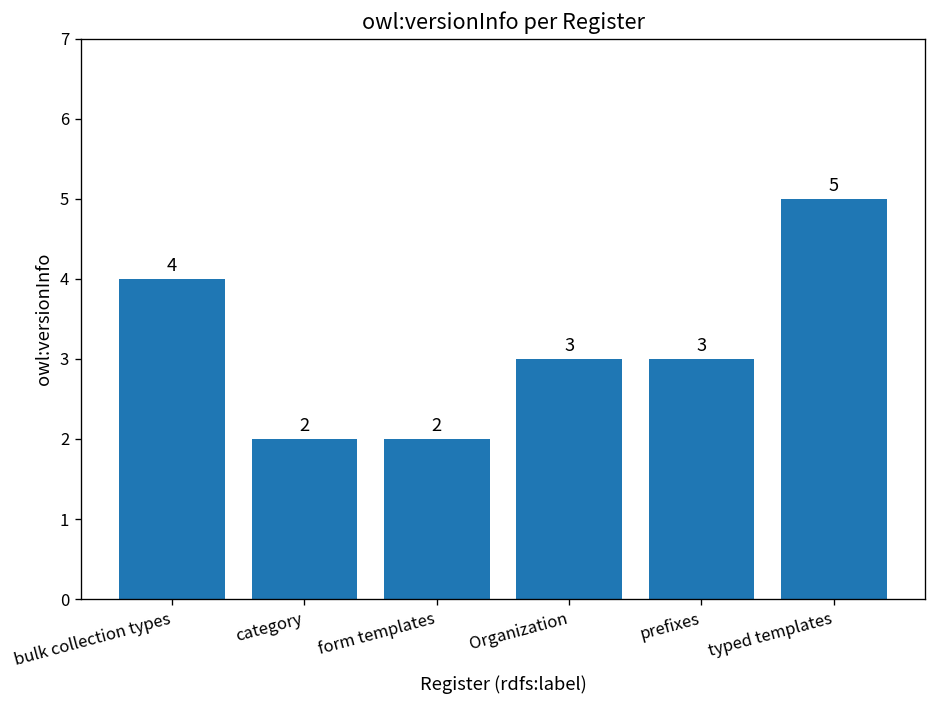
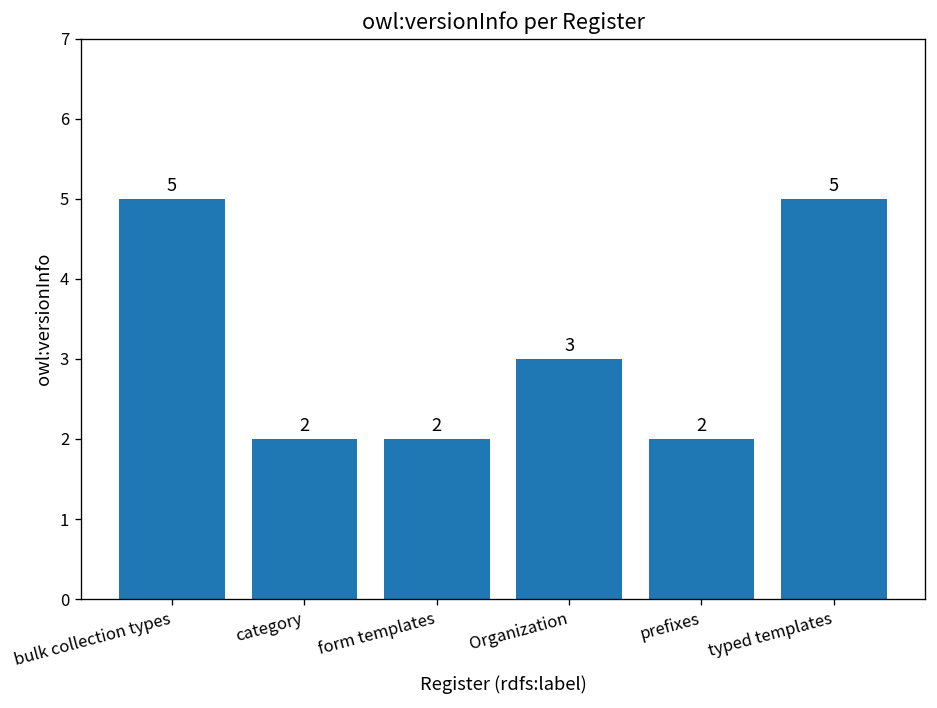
bulk collection types: 4 -> 5
prefixes: 3 -> 2
